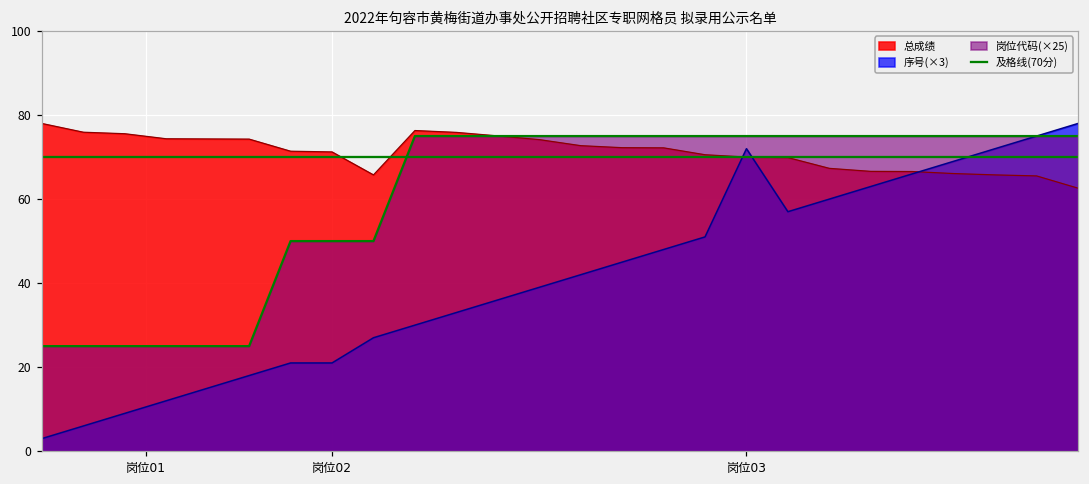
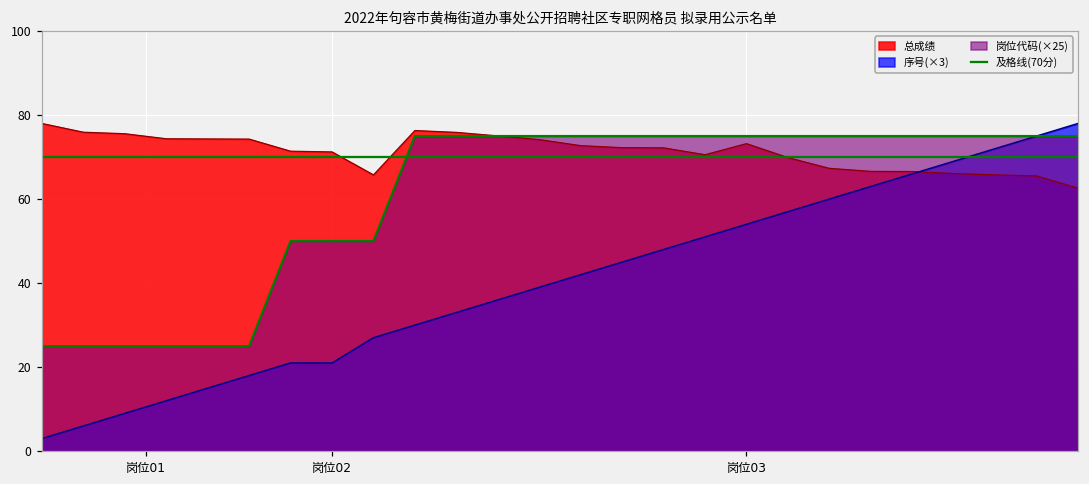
总成绩, 岗位03: 70 -> 73
序号(×3), 岗位03: 72 -> 54
